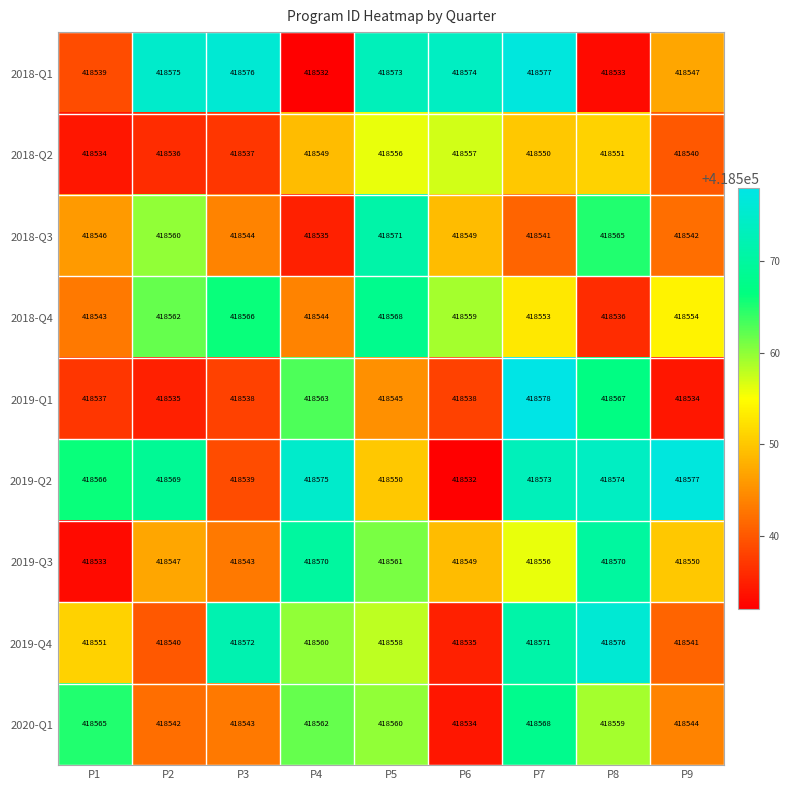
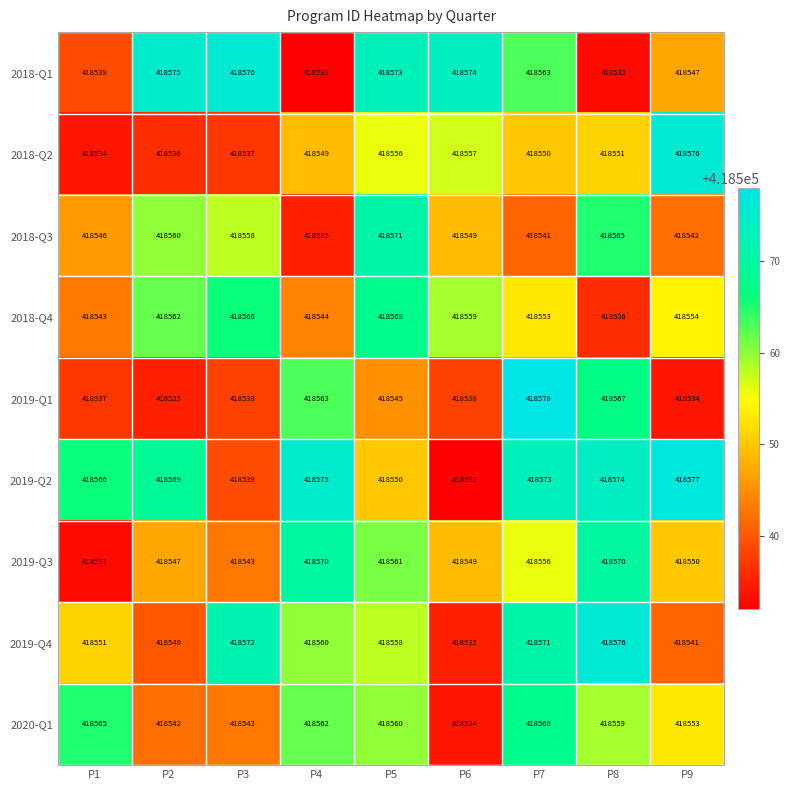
2018-Q1, P7: 418577 -> 418563
2018-Q2, P9: 418540 -> 418576
2018-Q3, P3: 418544 -> 418558
2020-Q1, P9: 418544 -> 418553
